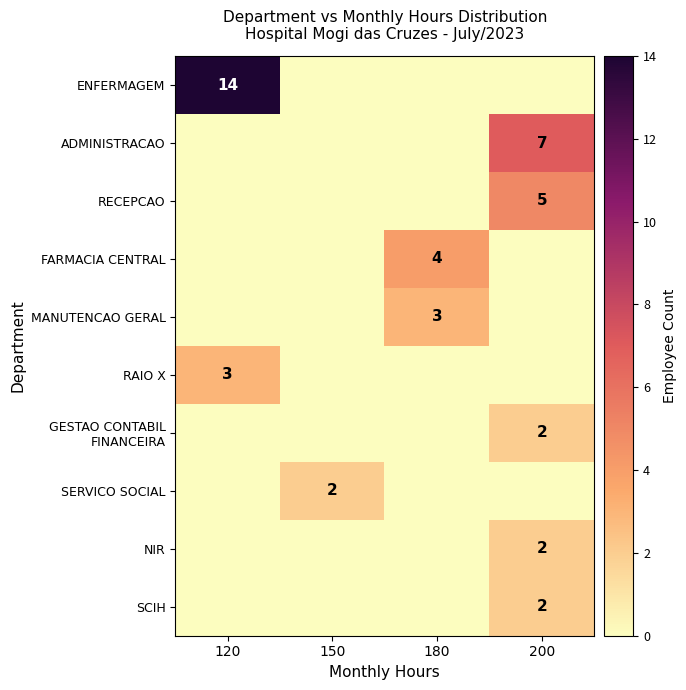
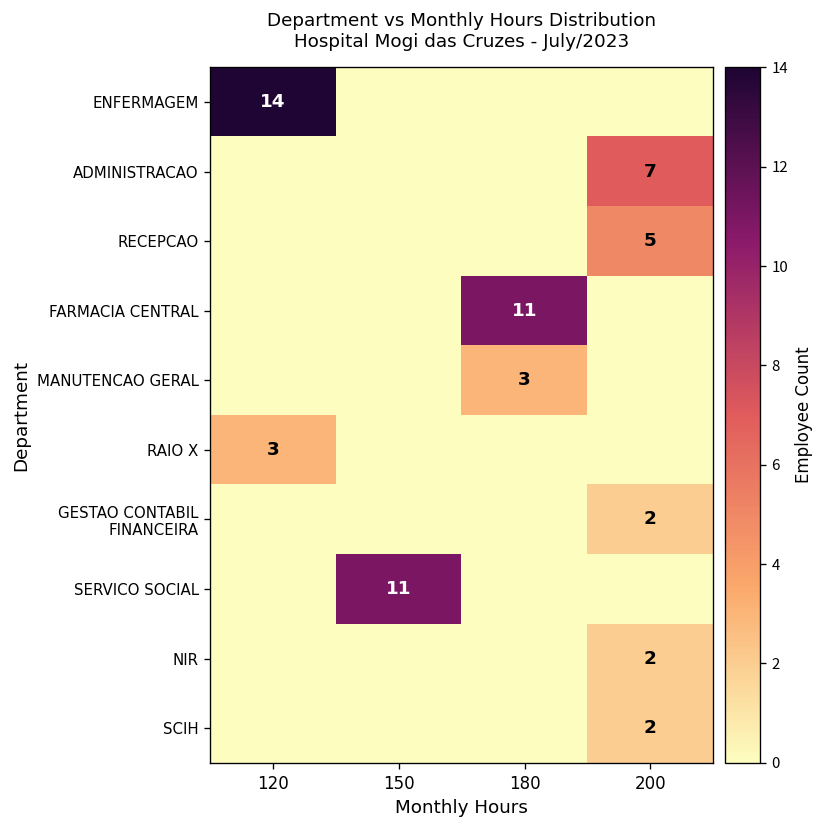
FARMACIA CENTRAL, 180: 4 -> 11
SERVICO SOCIAL, 150: 2 -> 11
